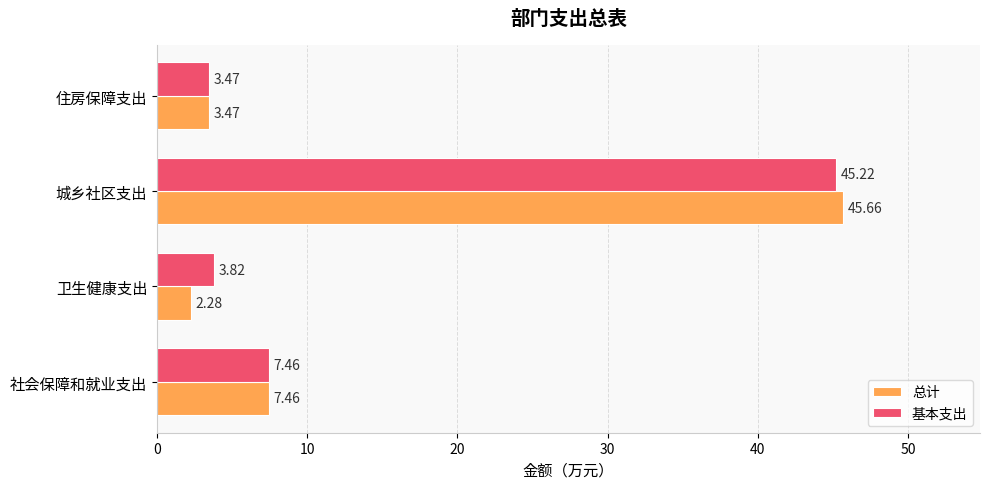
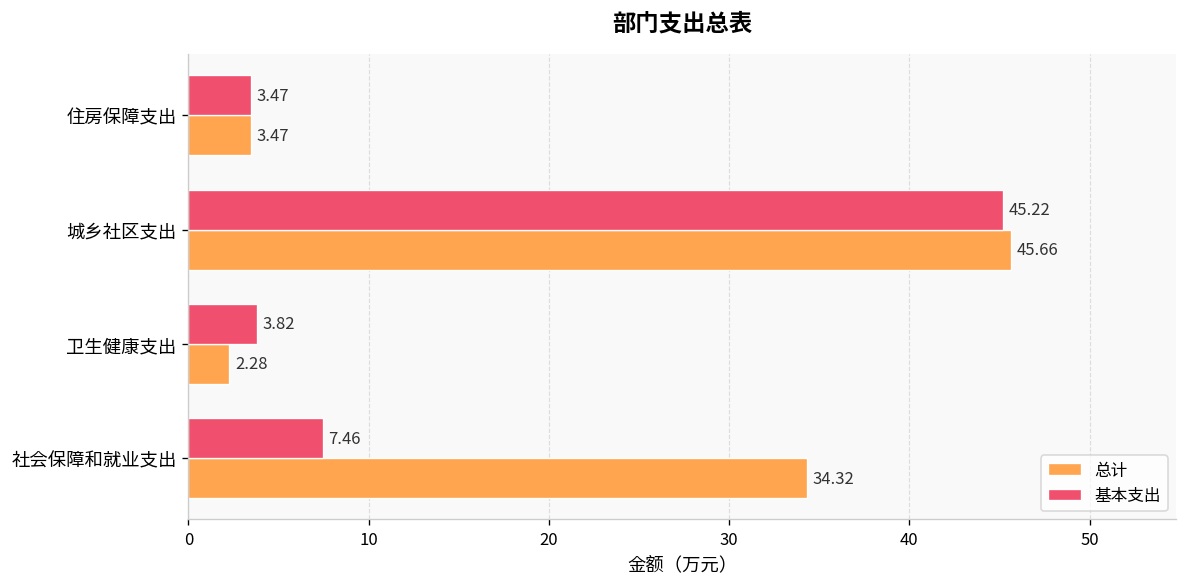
总计, 社会保障和就业支出: 7.46 -> 34.32
